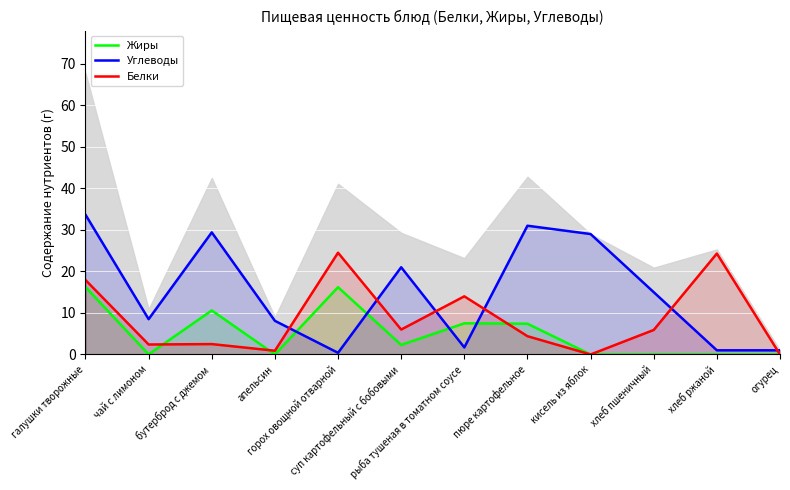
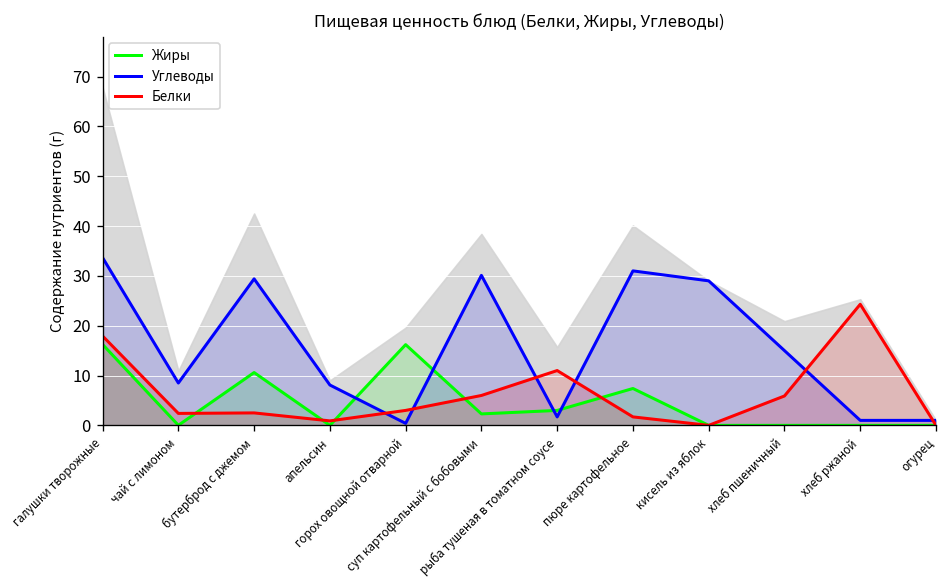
Белки, горох овощной отварной: 25 -> 3
Углеводы, суп картофельный с бобовыми: 21 -> 30
Жиры, рыба тушеная в томатном соусе: 8 -> 3
Белки, рыба тушеная в томатном соусе: 14 -> 11
Белки, пюре картофельное: 4 -> 2
